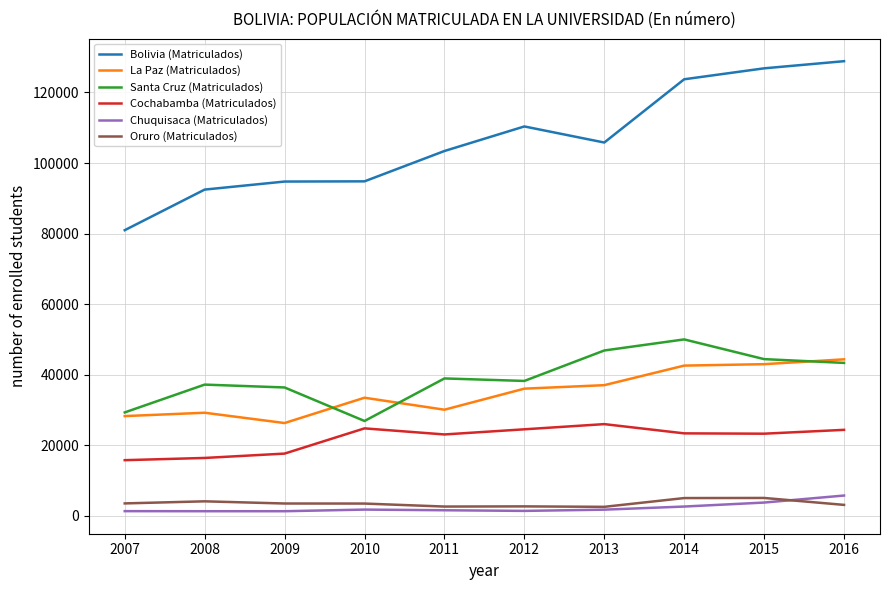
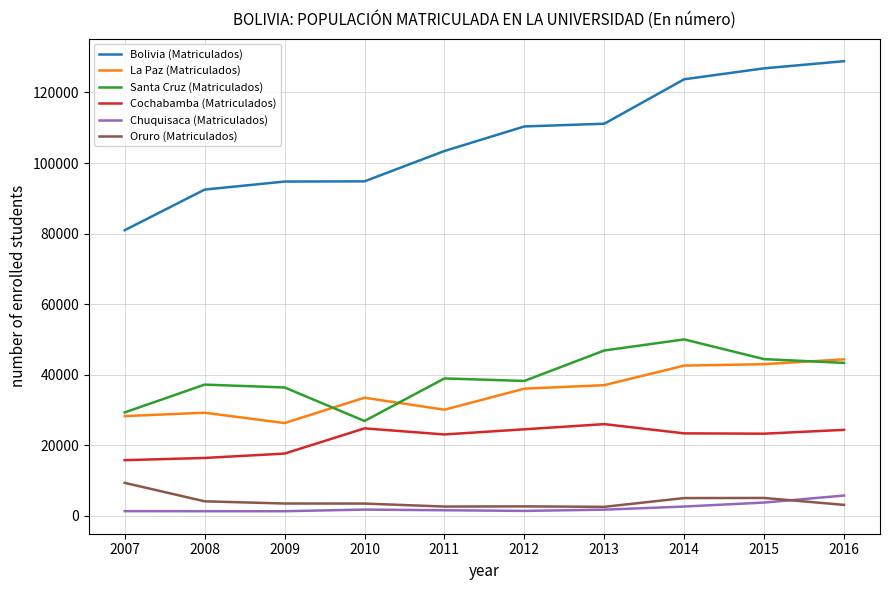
Oruro (Matriculados), 2007: 4000 -> 9000
Bolivia (Matriculados), 2013: 106000 -> 111000
